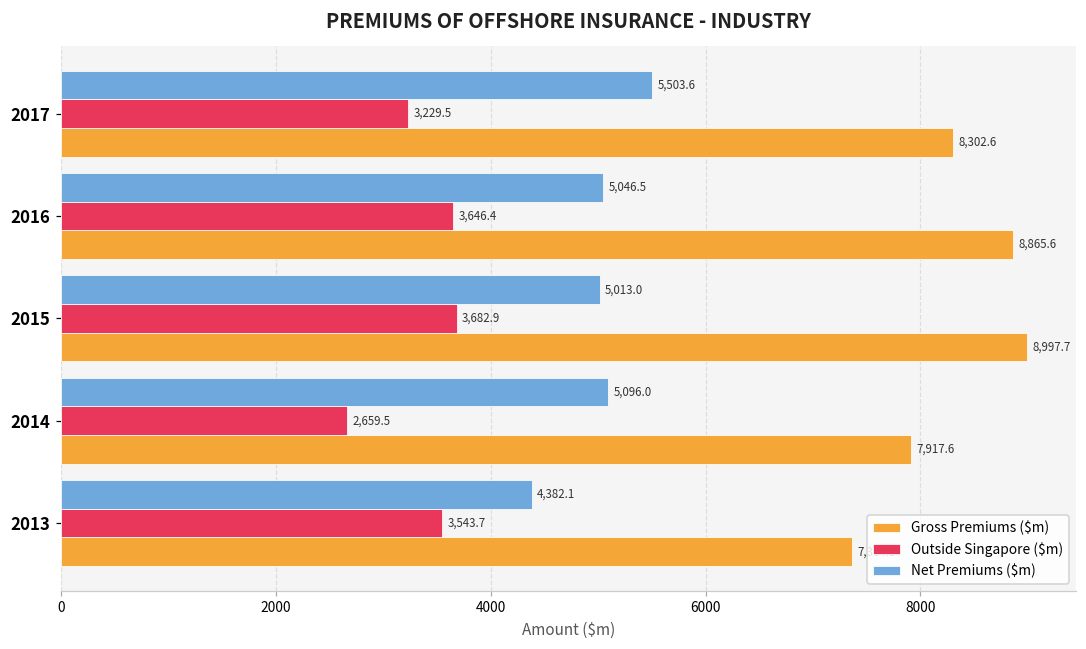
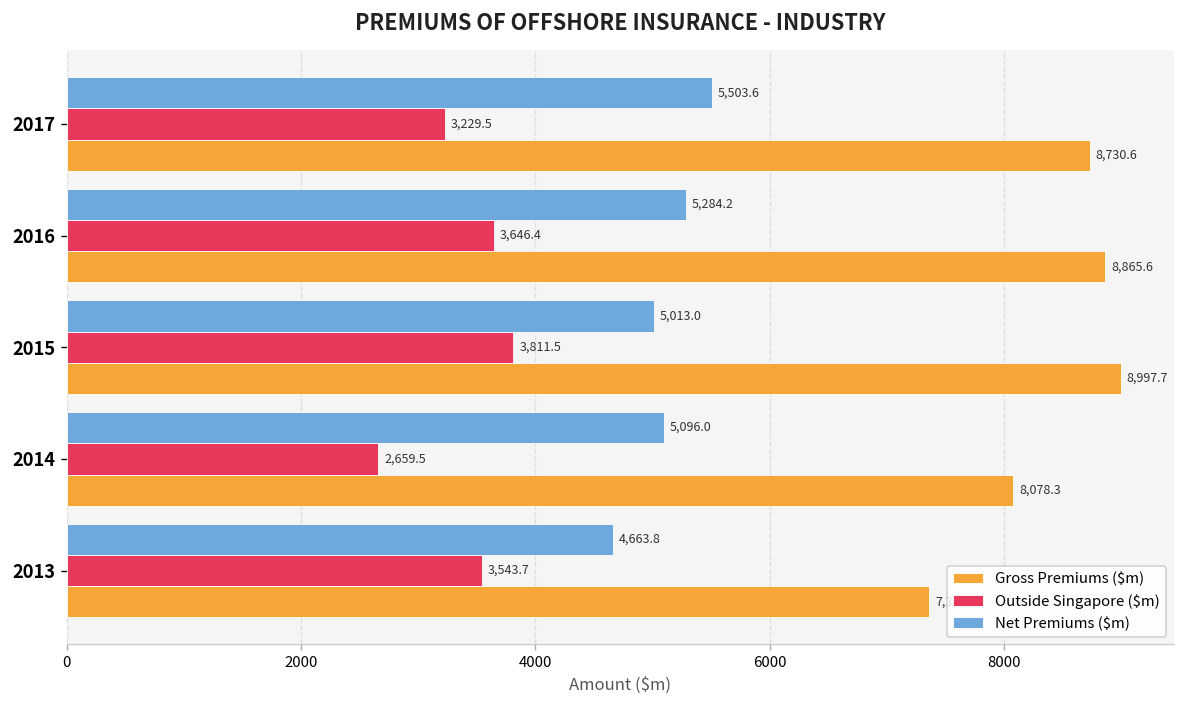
Gross Premiums ($m), 2017: 8,302.6 -> 8,730.6
Net Premiums ($m), 2016: 5,046.5 -> 5,284.2
Outside Singapore ($m), 2015: 3,682.9 -> 3,811.5
Gross Premiums ($m), 2014: 7,917.6 -> 8,078.3
Net Premiums ($m), 2013: 4,382.1 -> 4,663.8
